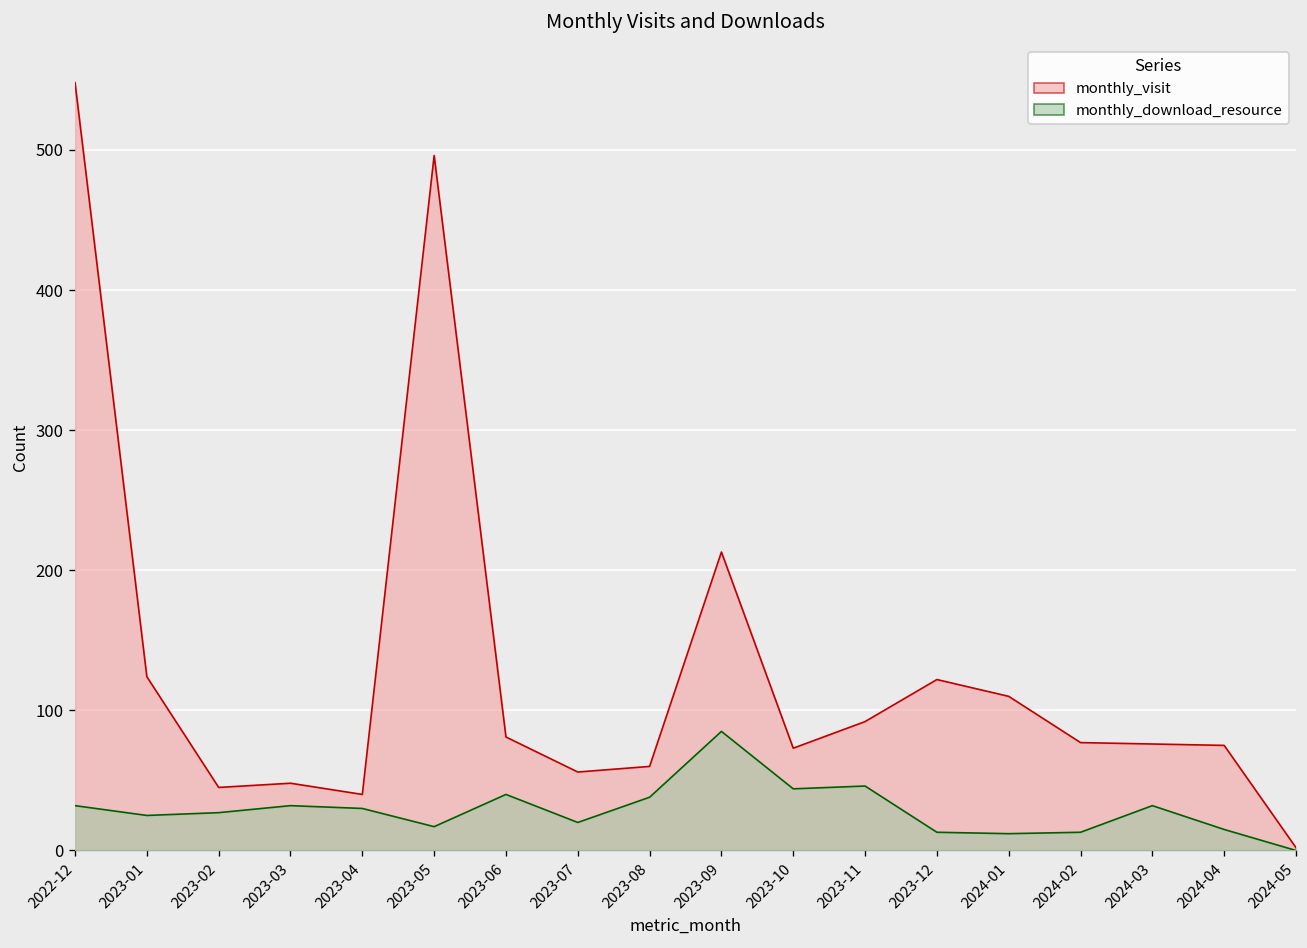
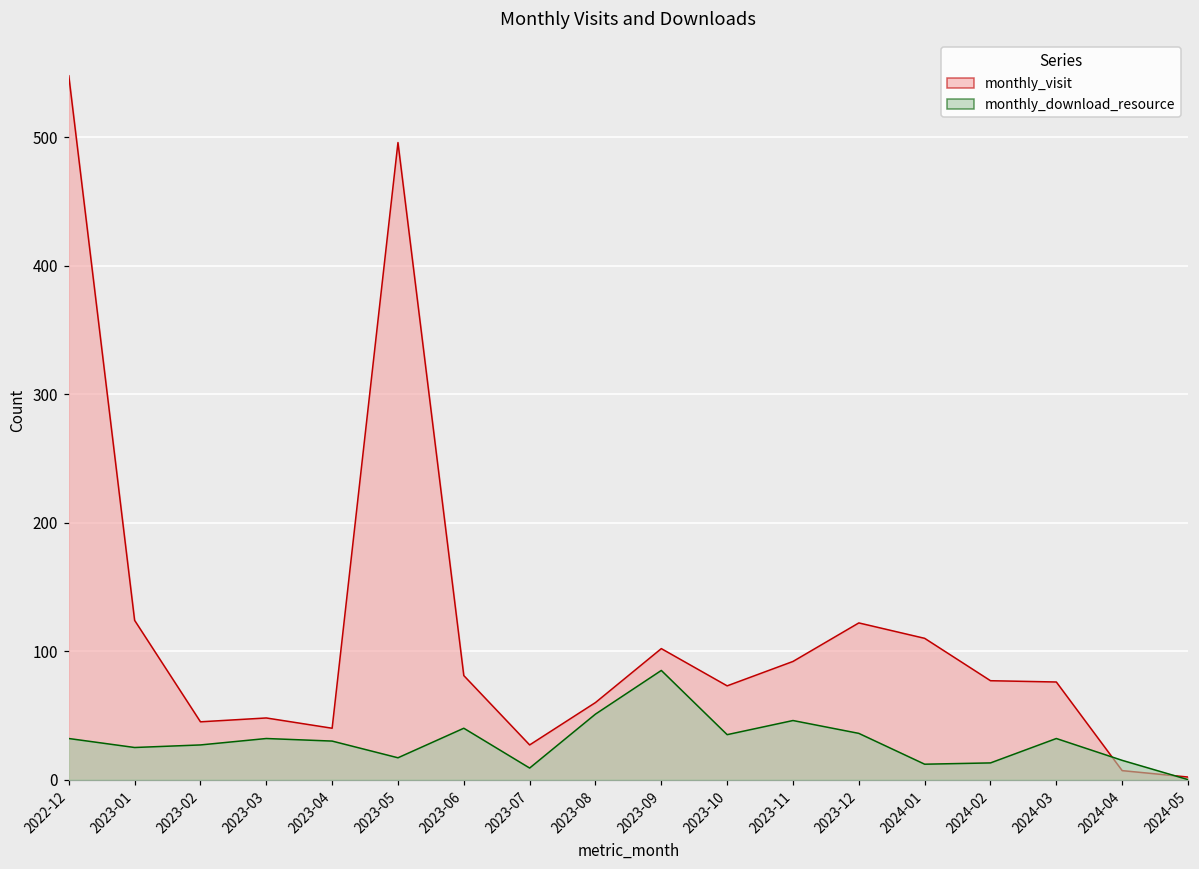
monthly_visit, 2023-07: 56 -> 27
monthly_download_resource, 2023-07: 20 -> 9
monthly_download_resource, 2023-08: 38 -> 51
monthly_visit, 2023-09: 213 -> 102
monthly_download_resource, 2023-10: 44 -> 35
monthly_download_resource, 2023-12: 13 -> 36
monthly_visit, 2024-04: 75 -> 7
